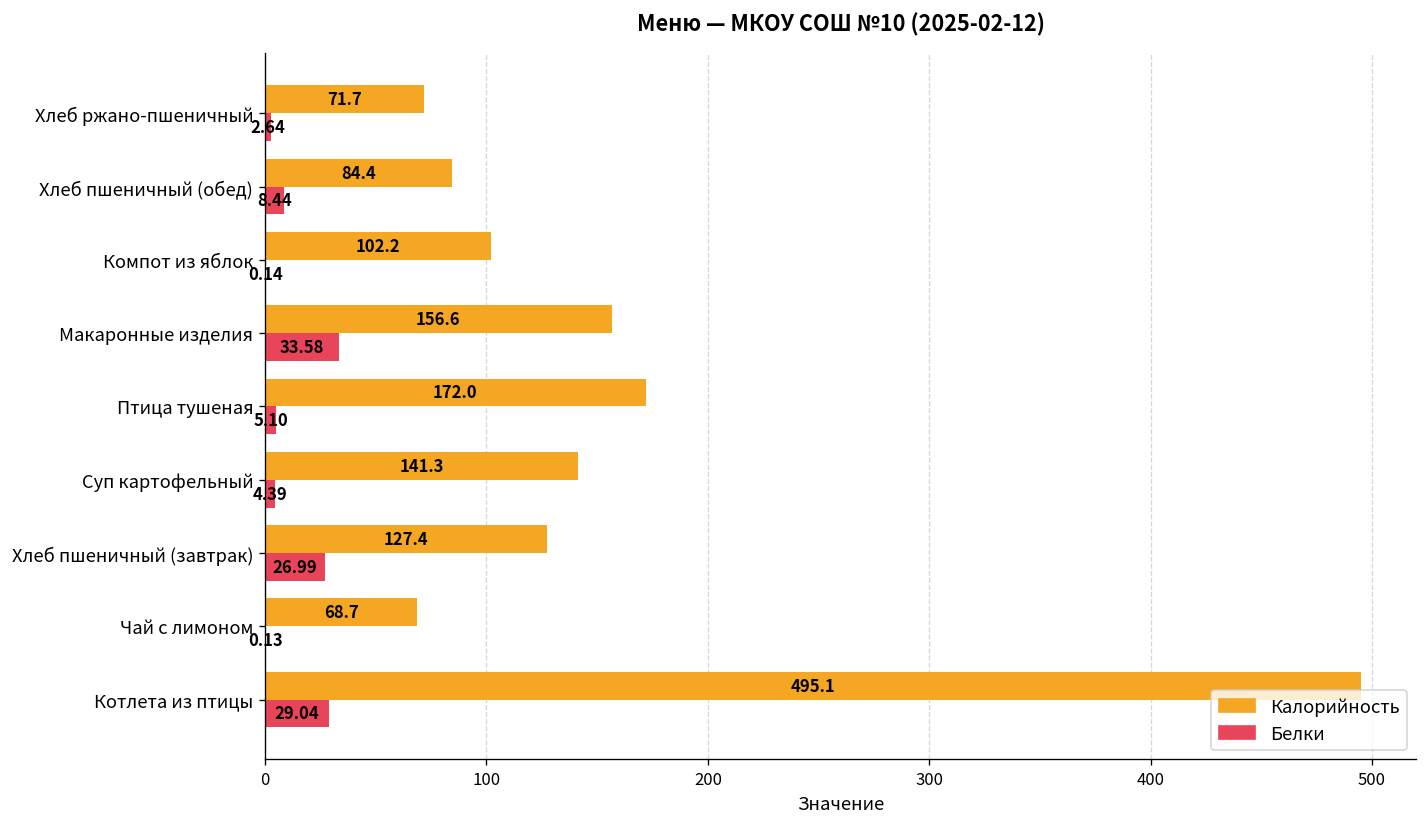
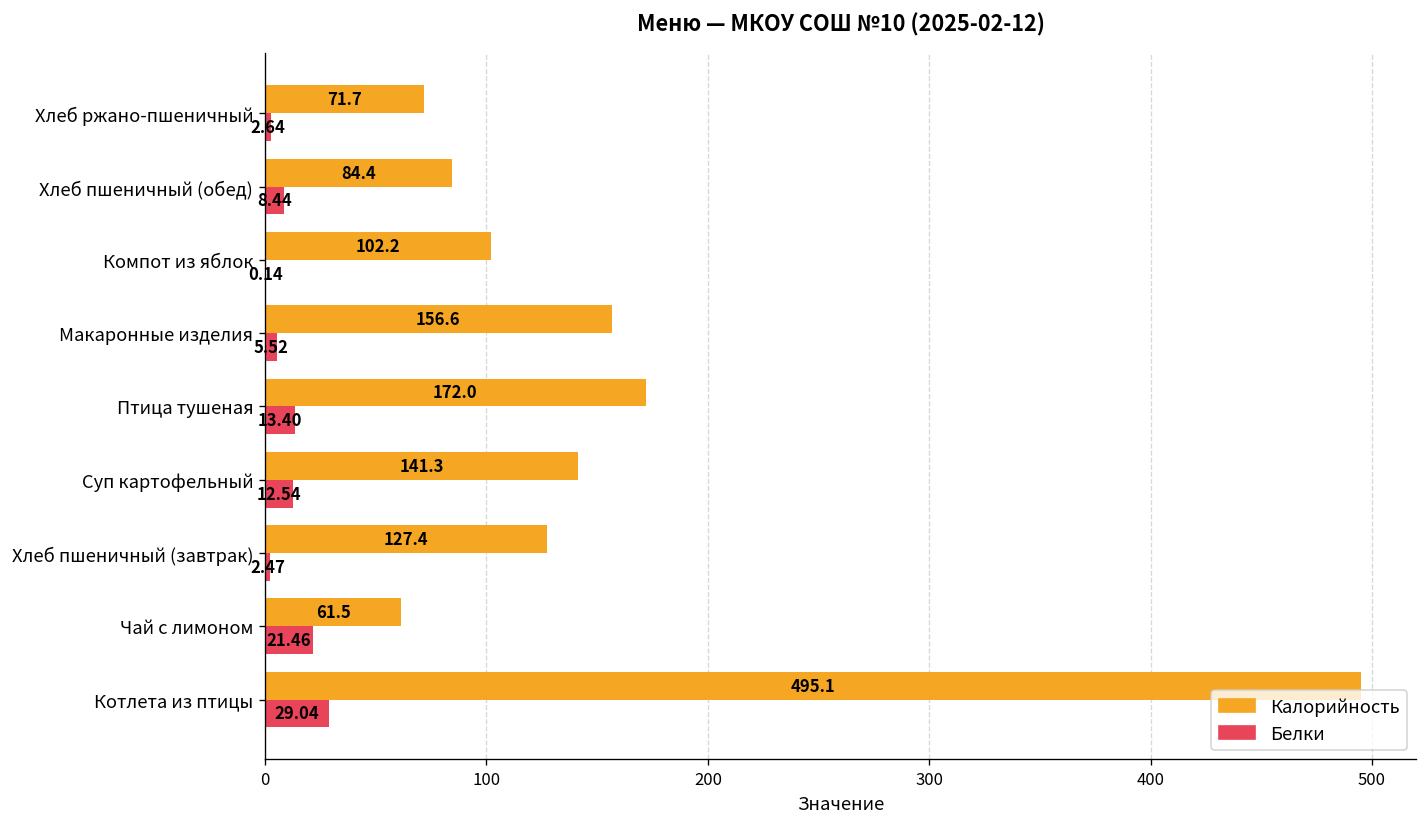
Белки, Макаронные изделия: 33.58 -> 5.52
Белки, Птица тушеная: 5.10 -> 13.40
Белки, Суп картофельный: 4.39 -> 12.54
Белки, Хлеб пшеничный (завтрак): 26.99 -> 2.47
Калорийность, Чай с лимоном: 68.7 -> 61.5
Белки, Чай с лимоном: 0.13 -> 21.46
